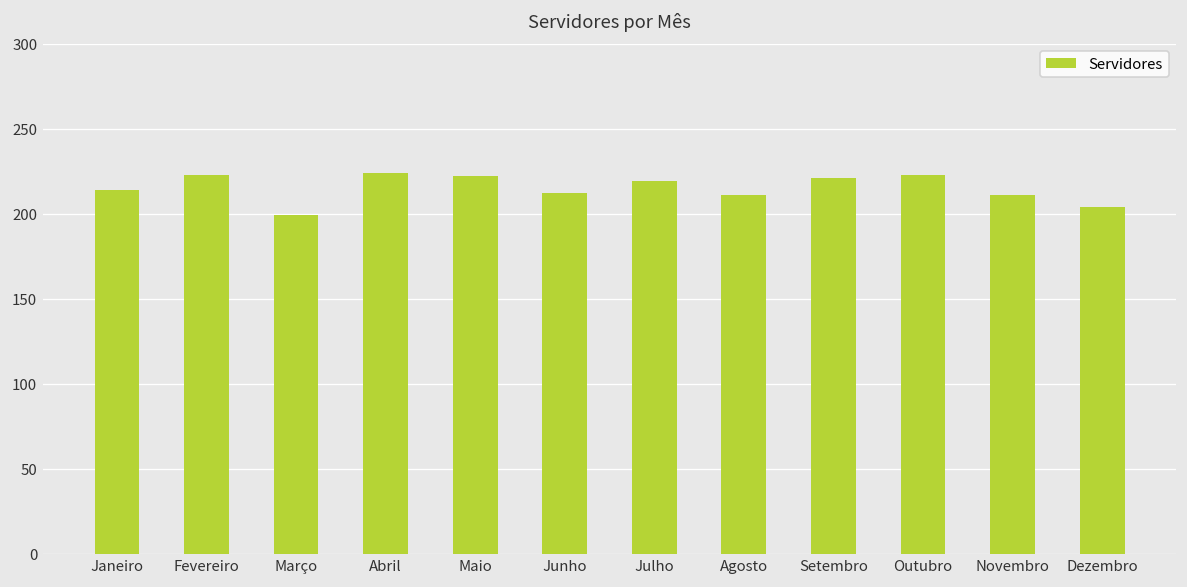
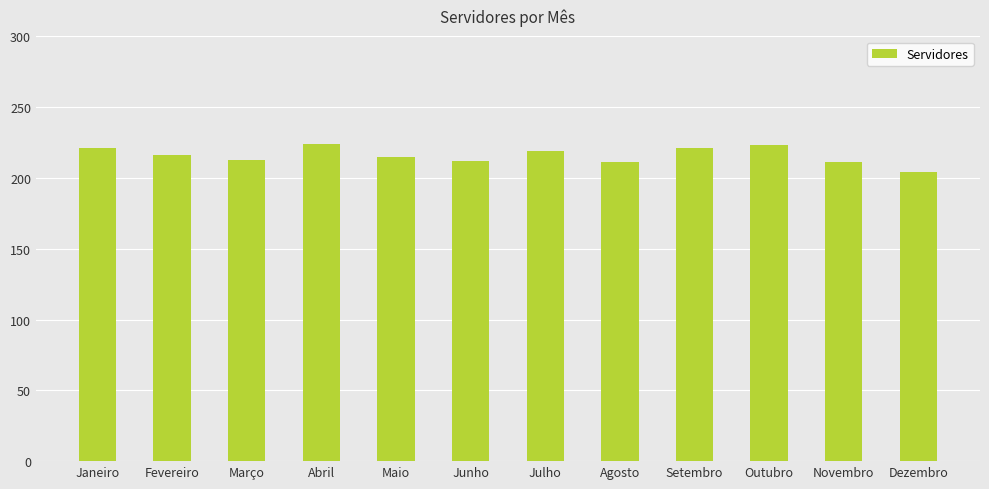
Janeiro: 214 -> 221
Fevereiro: 223 -> 216
Março: 199 -> 213
Maio: 222 -> 215
